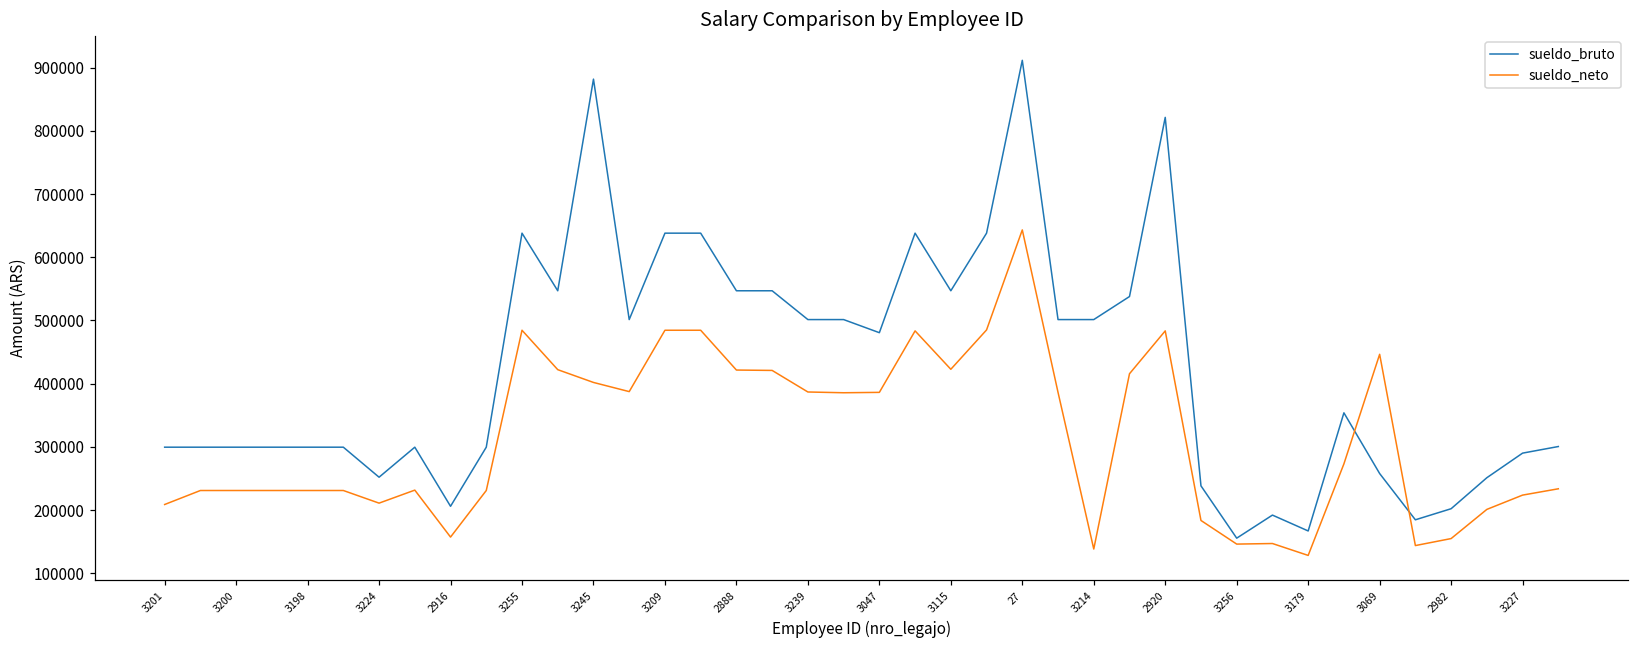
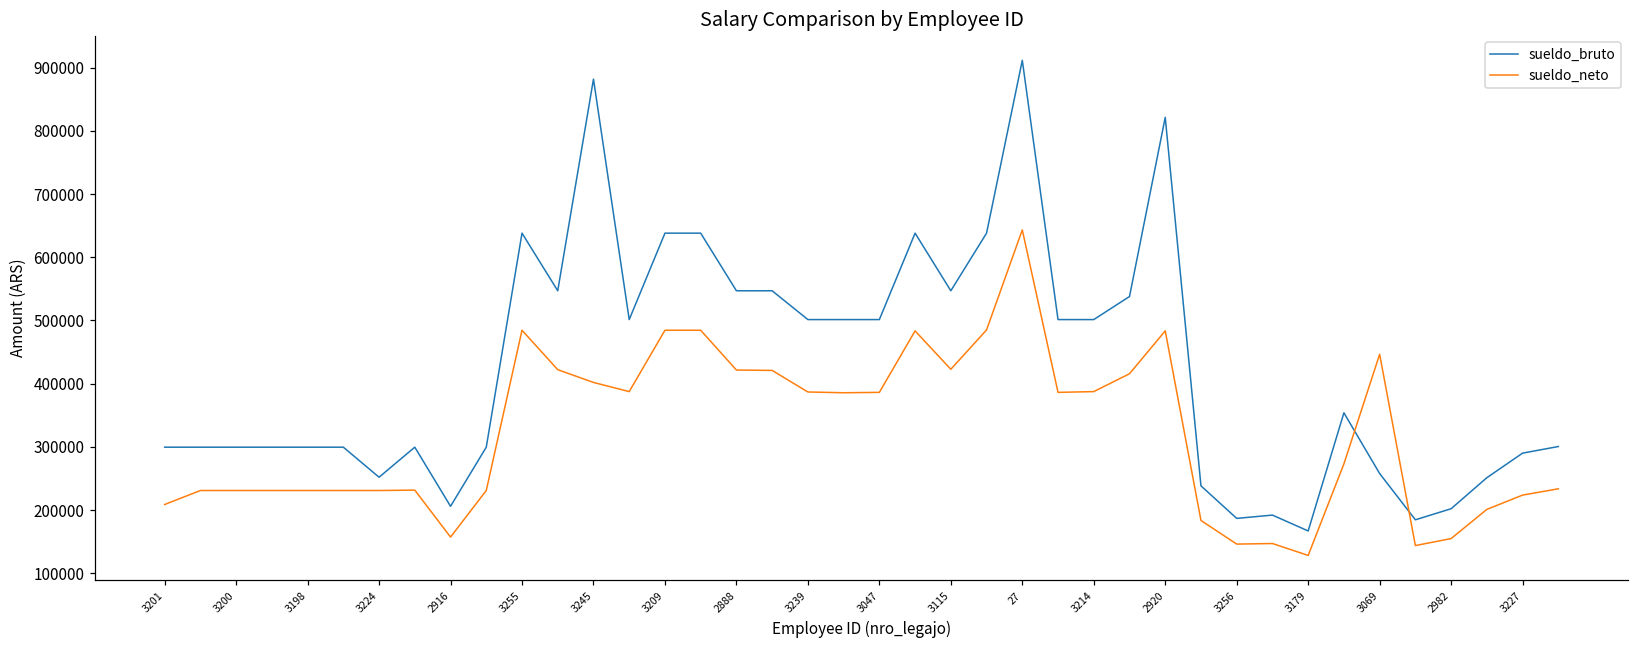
sueldo_neto, 3224: 210000 -> 230000
sueldo_bruto, 3047: 480000 -> 500000
sueldo_neto, 3214: 140000 -> 390000
sueldo_bruto, 3256: 160000 -> 190000
